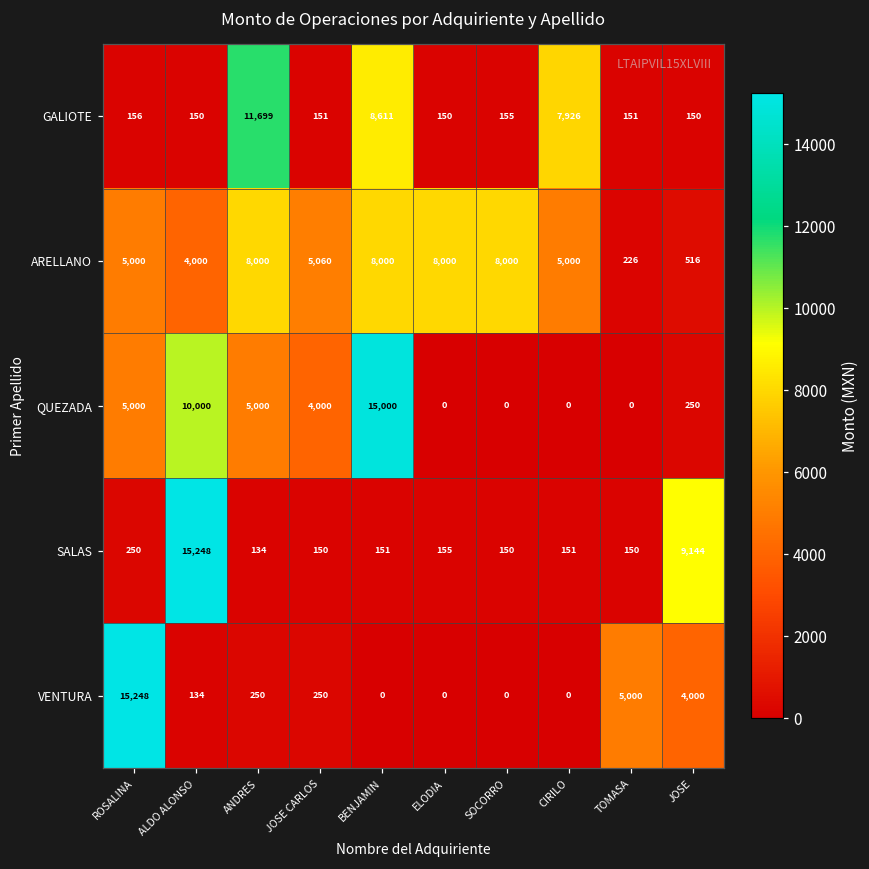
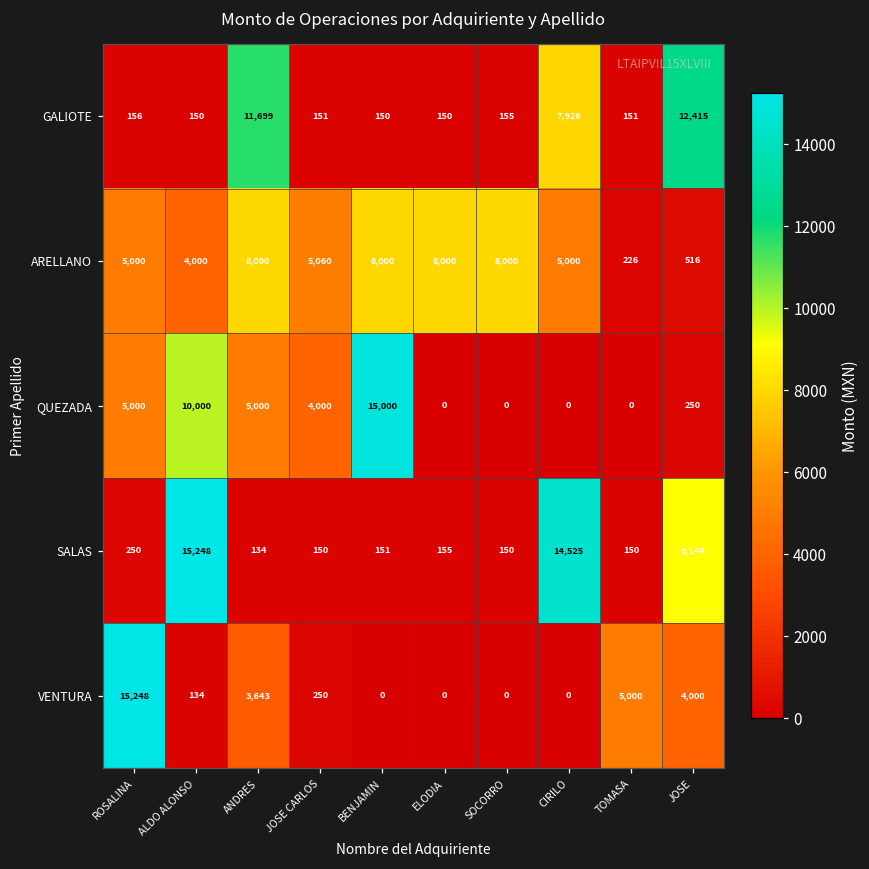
GALIOTE, BENJAMIN: 8,611 -> 150
GALIOTE, JOSE: 150 -> 12,415
SALAS, CIRILO: 151 -> 14,525
VENTURA, ANDRES: 250 -> 3,643
